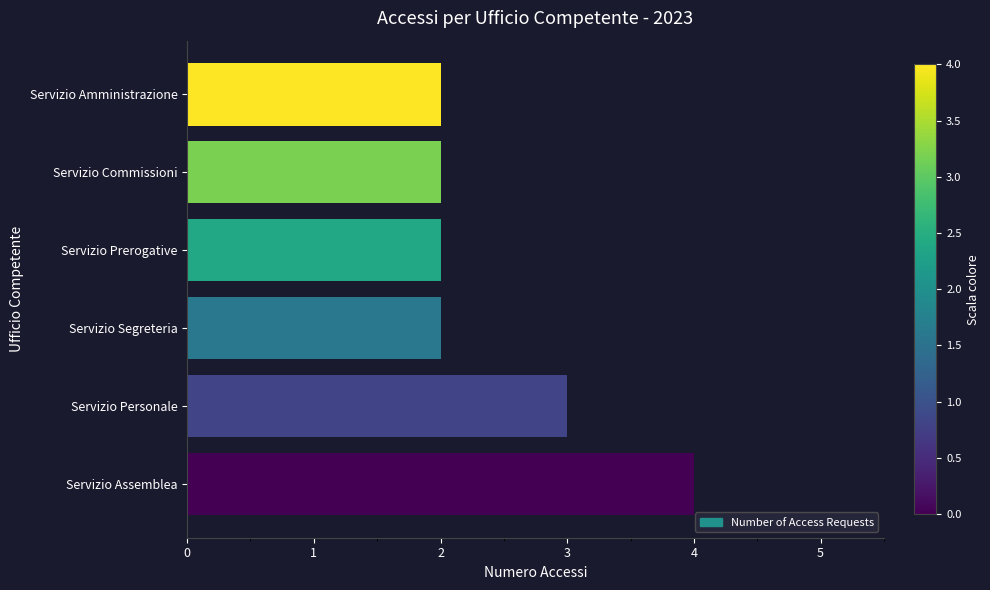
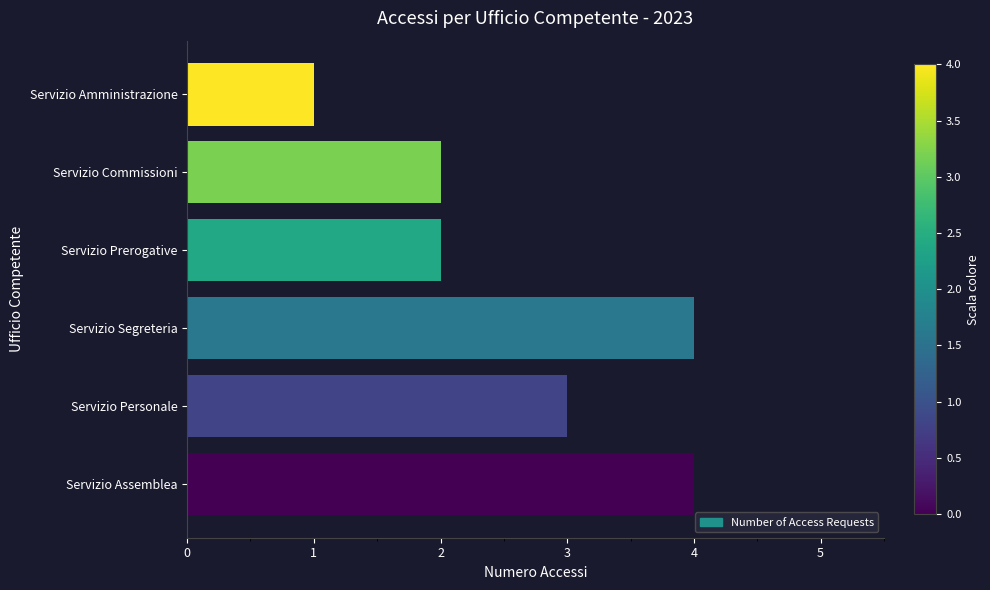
Servizio Amministrazione: 2 -> 1
Servizio Segreteria: 2 -> 4
